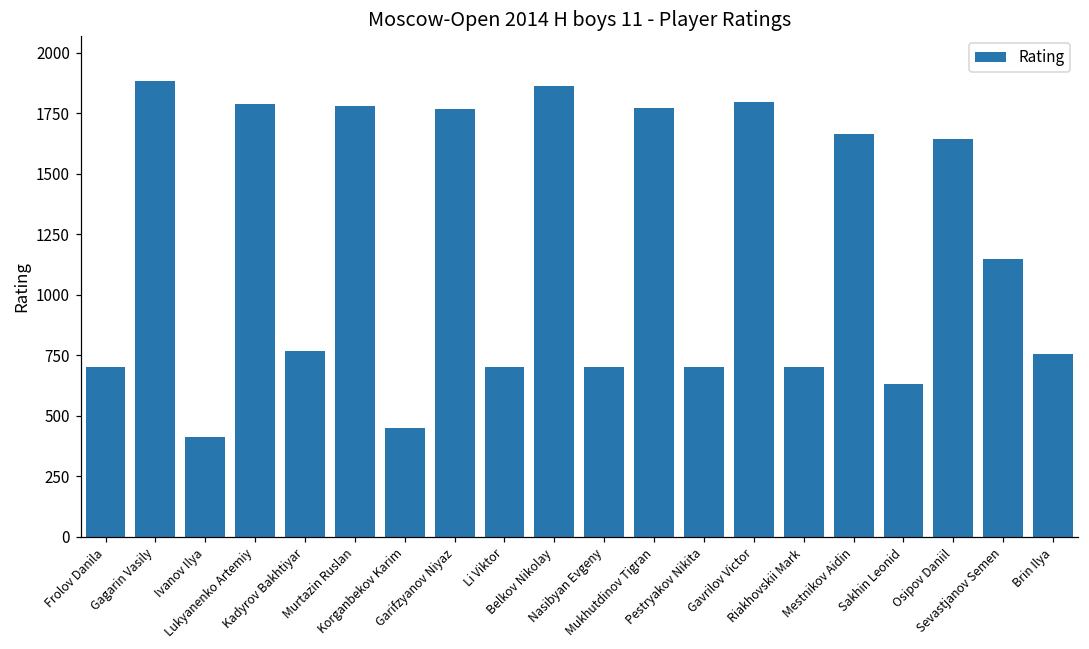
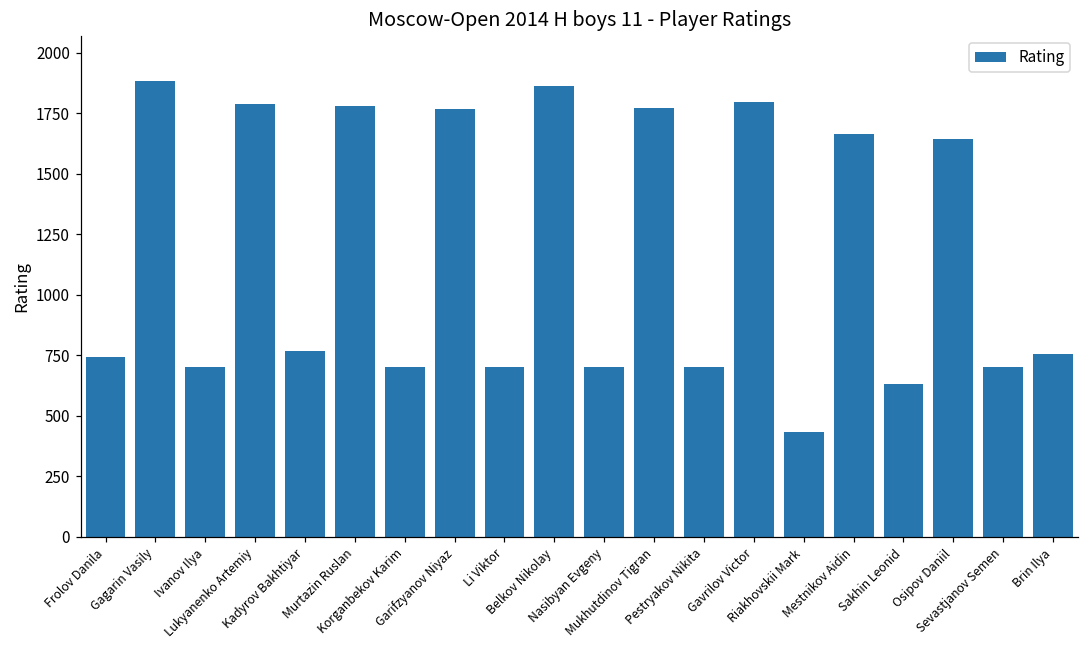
Frolov Danila: 700 -> 740
Ivanov Ilya: 410 -> 700
Korganbekov Karim: 450 -> 700
Riakhovskii Mark: 700 -> 430
Sevastjanov Semen: 1150 -> 700
